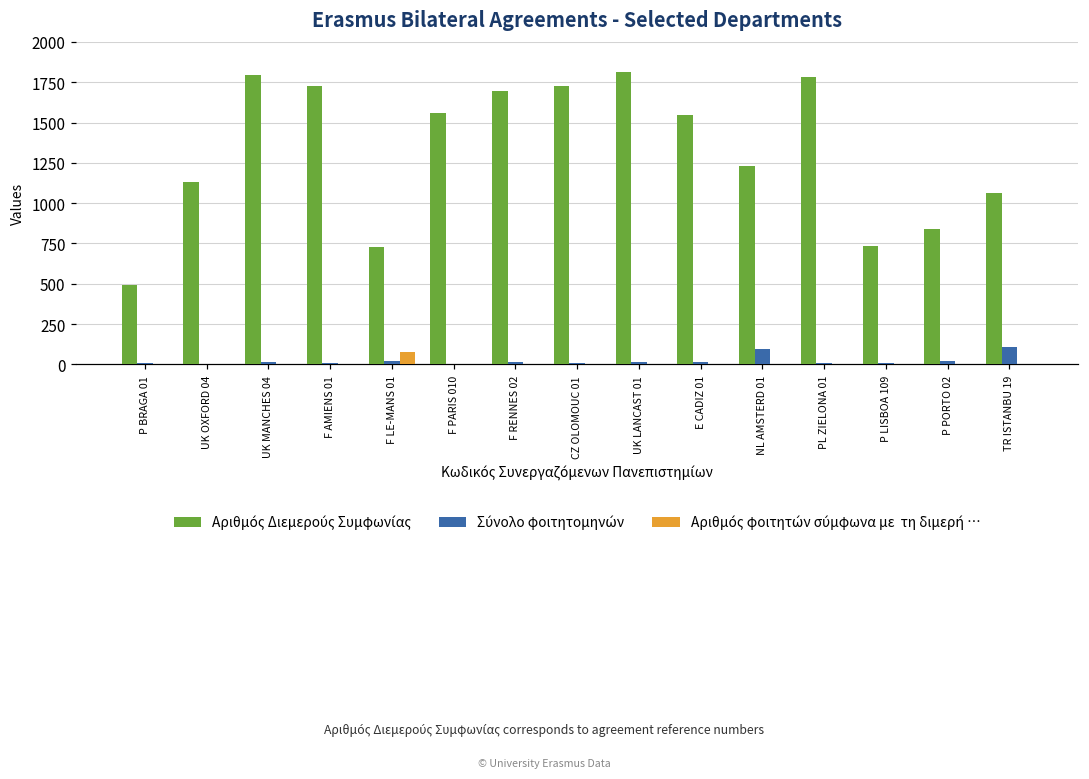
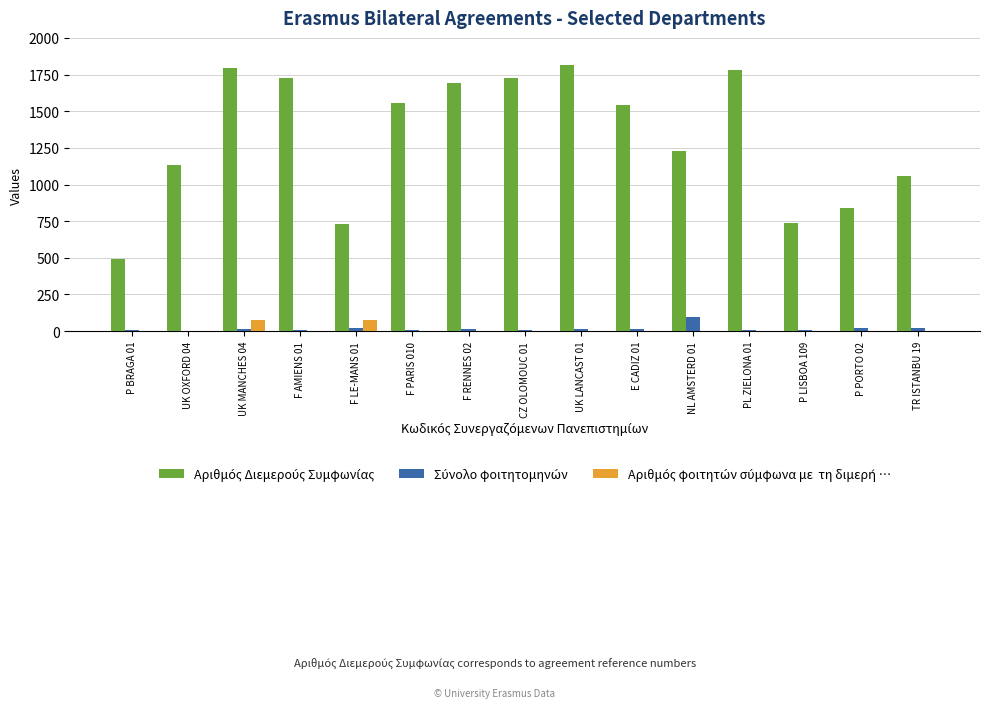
Αριθμός φοιτητών σύμφωνα με τη διμερή …, UK MANCHES 04: 0 -> 80
Σύνολο φοιτητομηνών, TR ISTANBU 19: 110 -> 20
